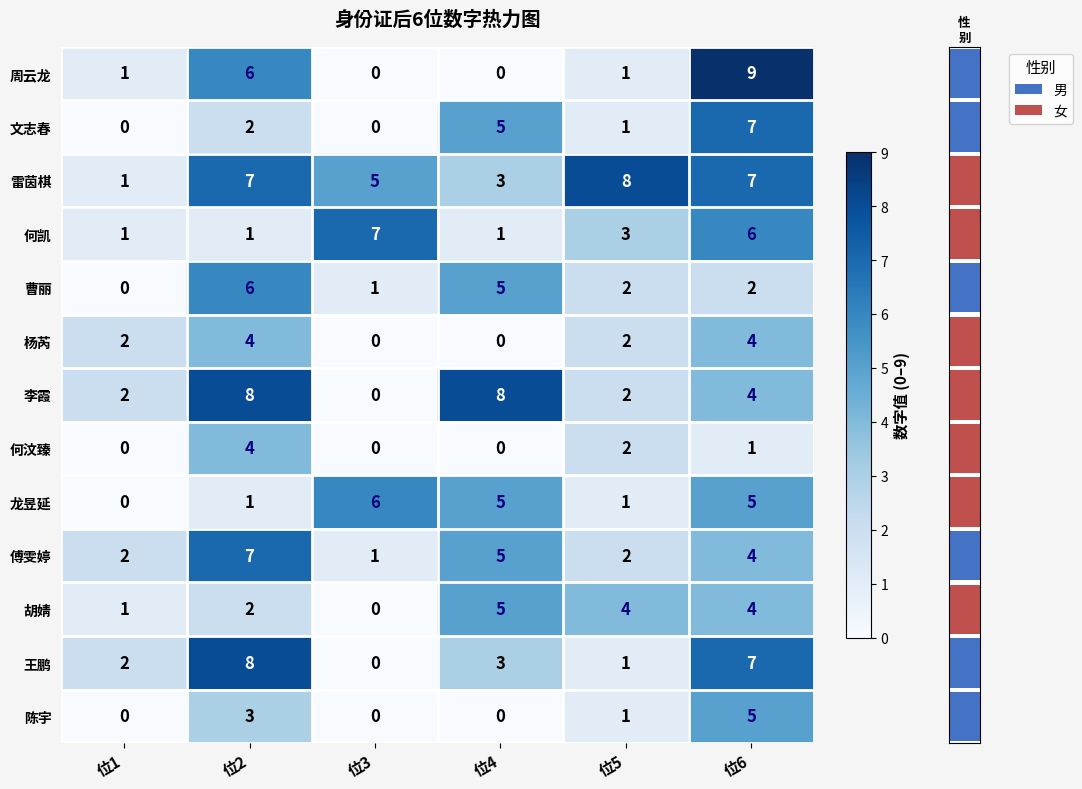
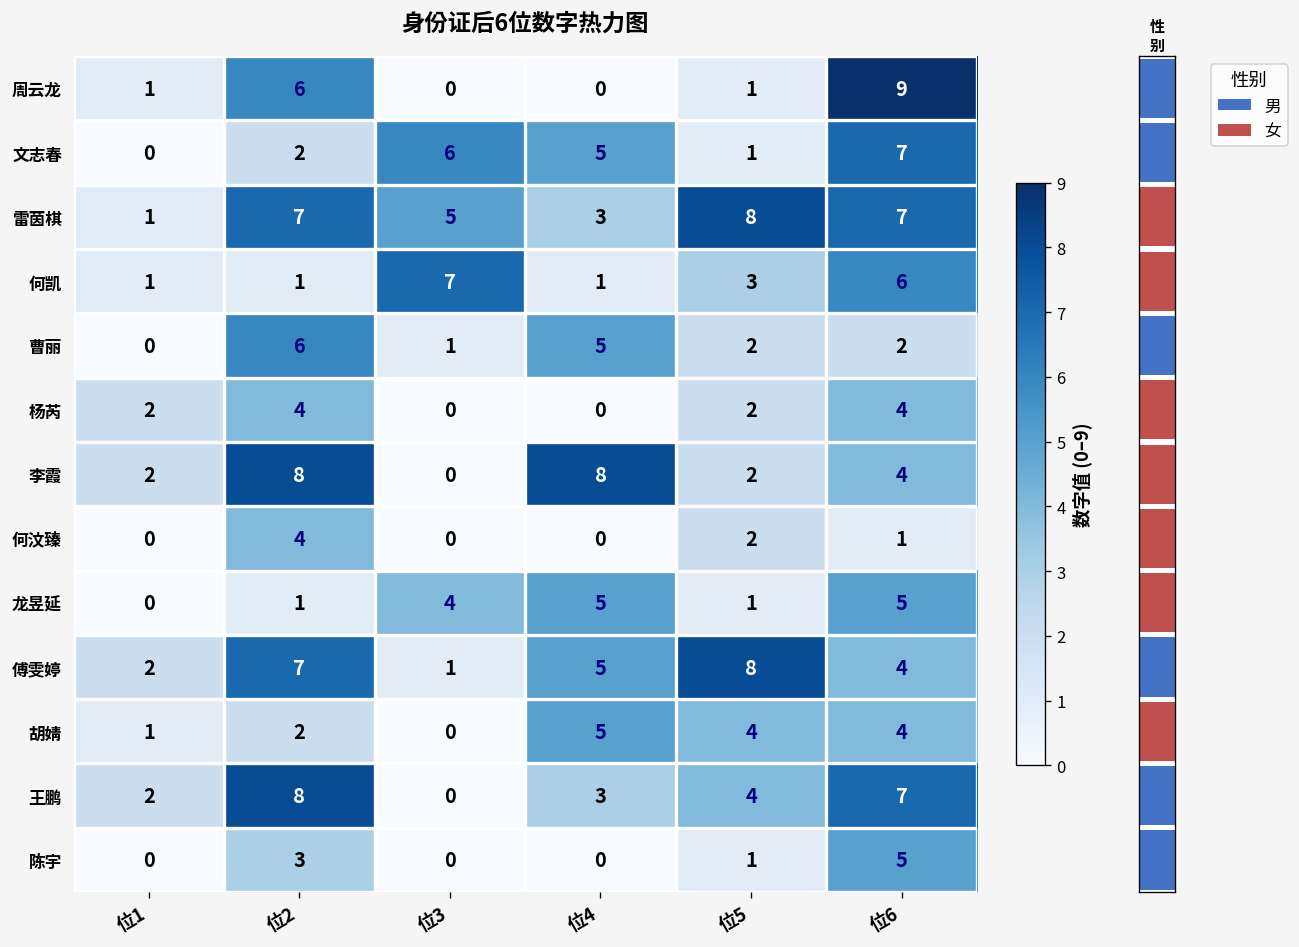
文志春, 位3: 0 -> 6
龙昱延, 位3: 6 -> 4
傅雯婷, 位5: 2 -> 8
王鹏, 位5: 1 -> 4
